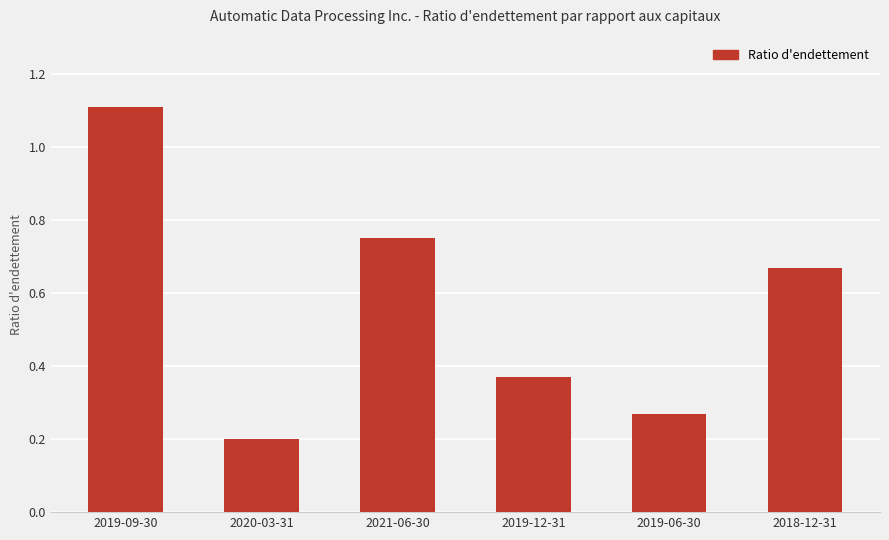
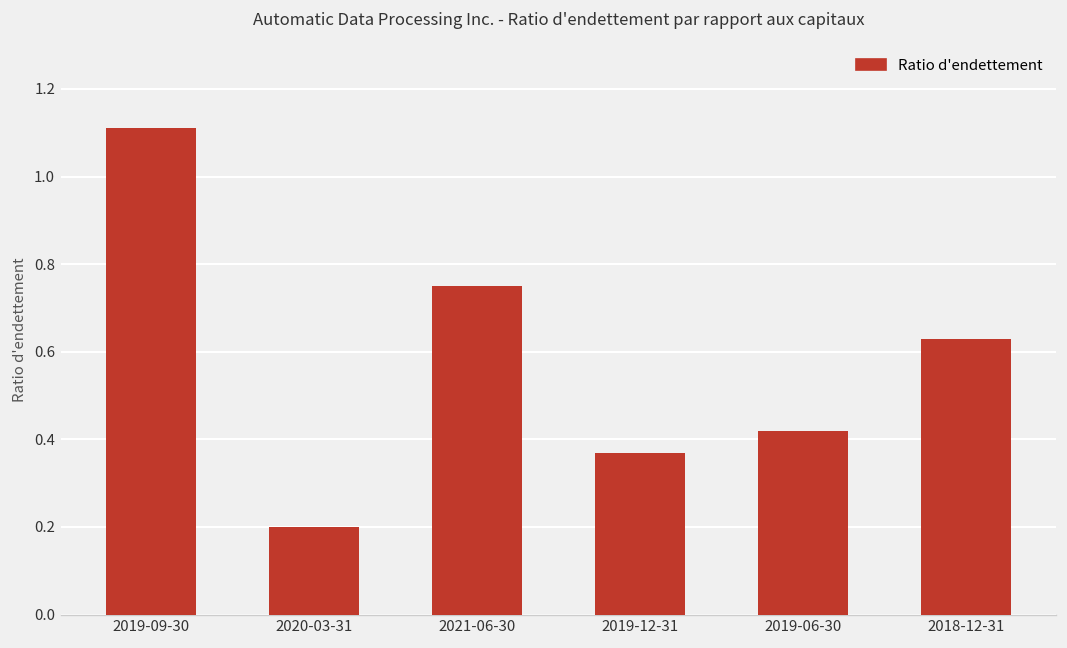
2019-06-30: 0.27 -> 0.42
2018-12-31: 0.67 -> 0.63
